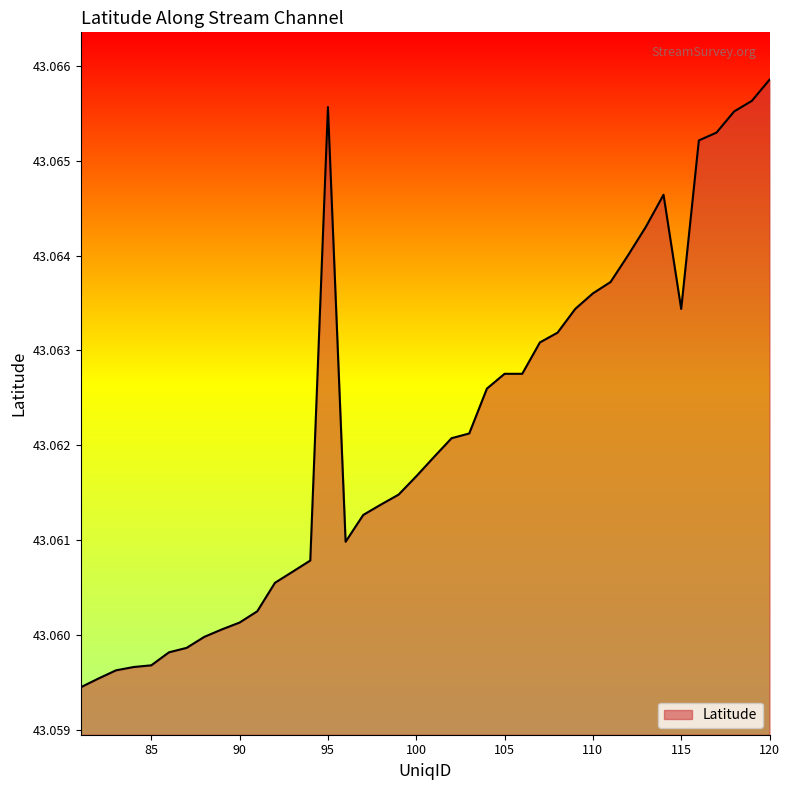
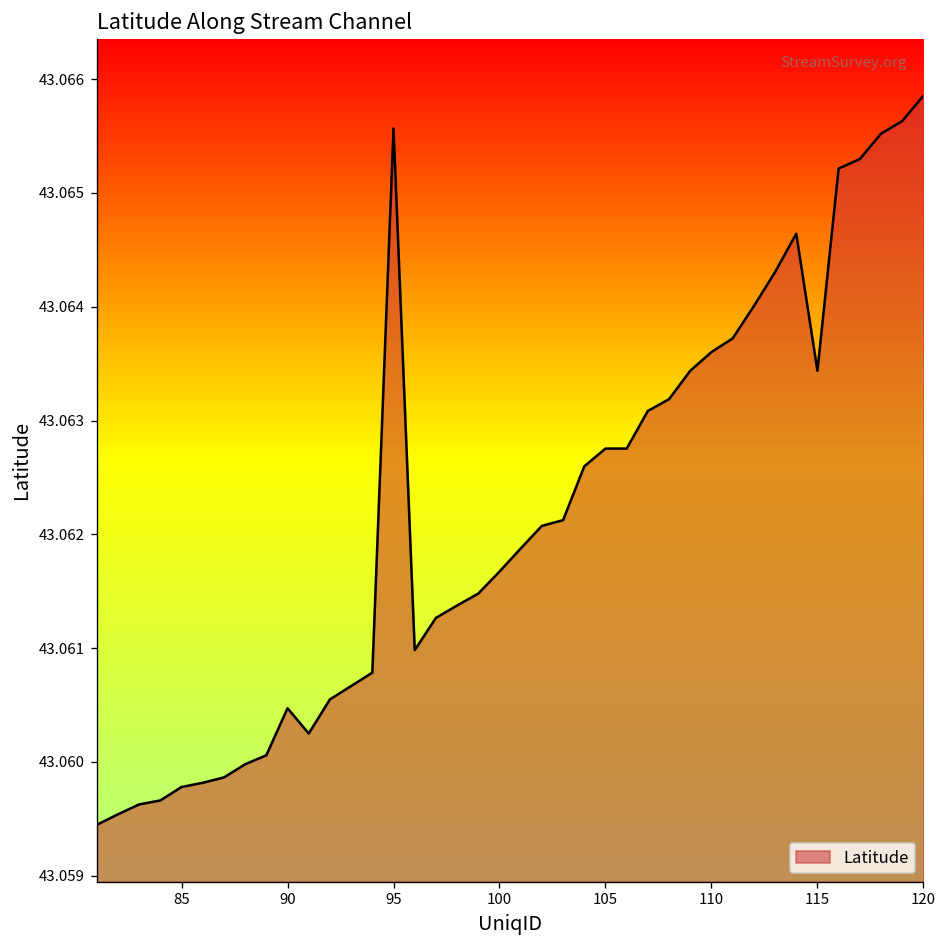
85: 43.0597 -> 43.0598
90: 43.0601 -> 43.0605
